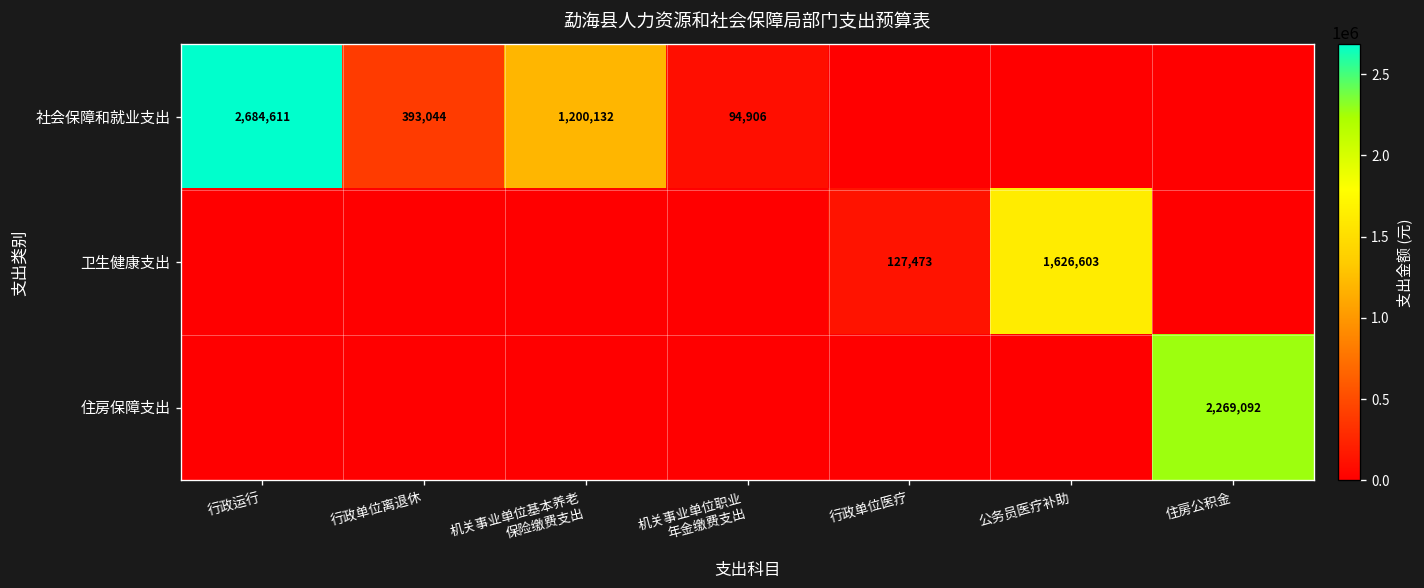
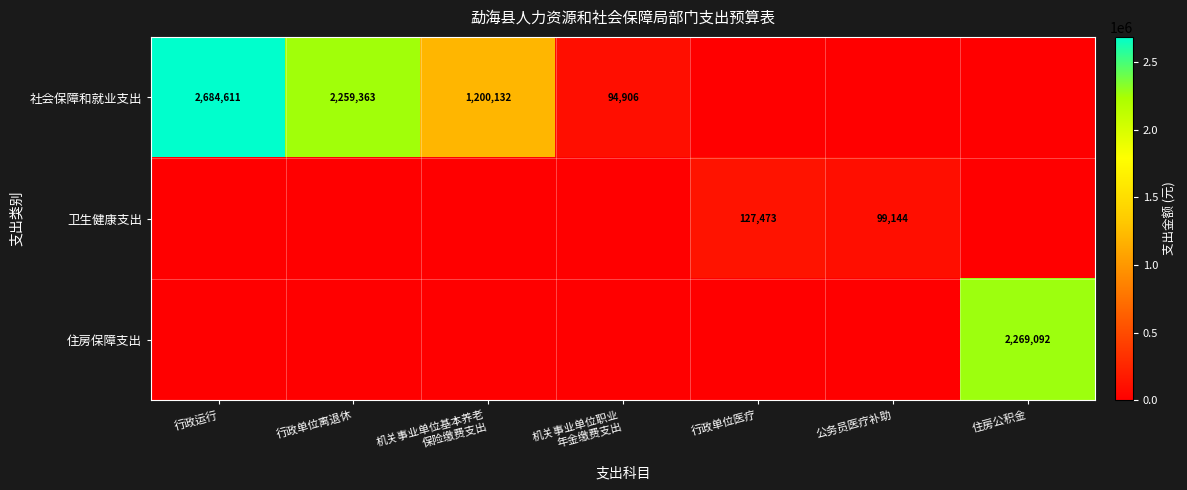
社会保障和就业支出, 行政单位离退休: 393,044 -> 2,259,363
卫生健康支出, 公务员医疗补助: 1,626,603 -> 99,144
